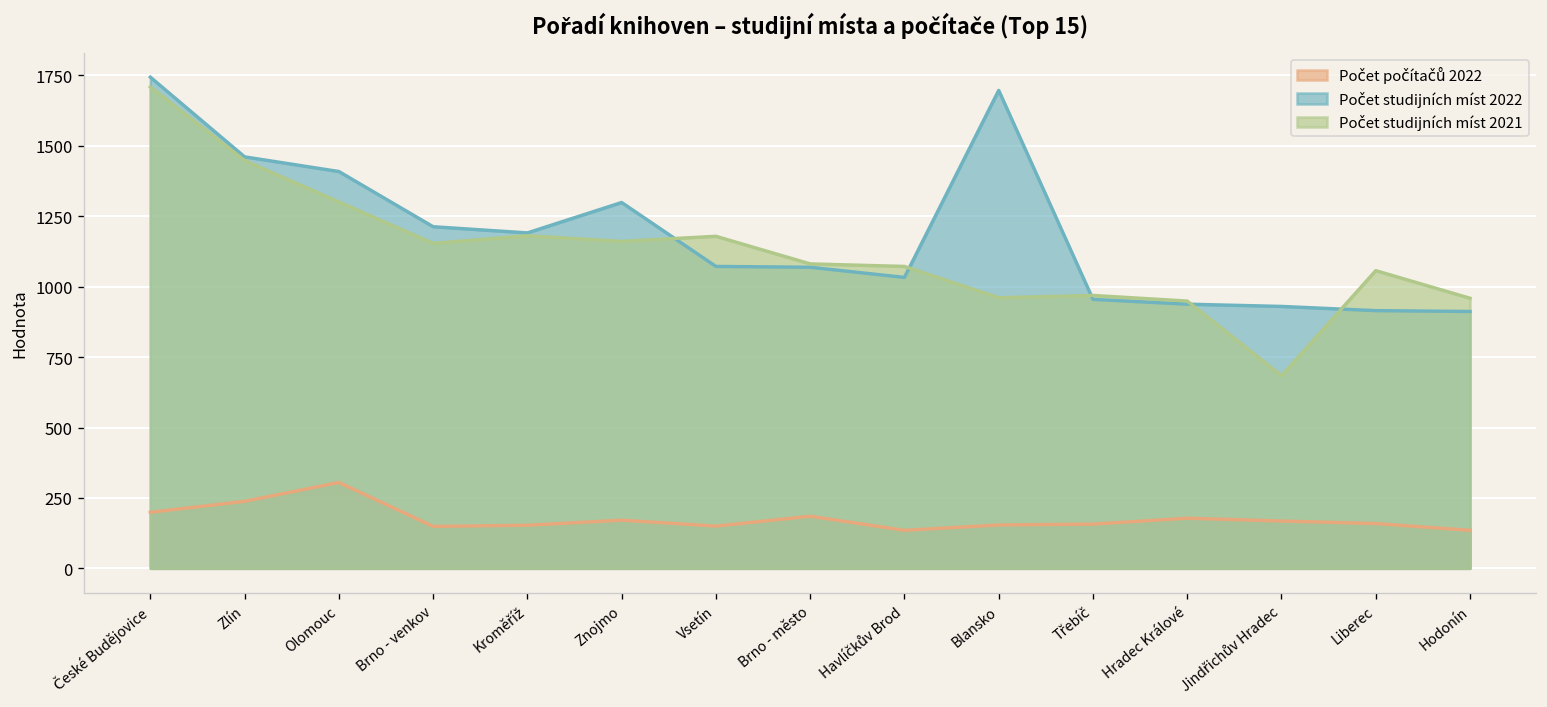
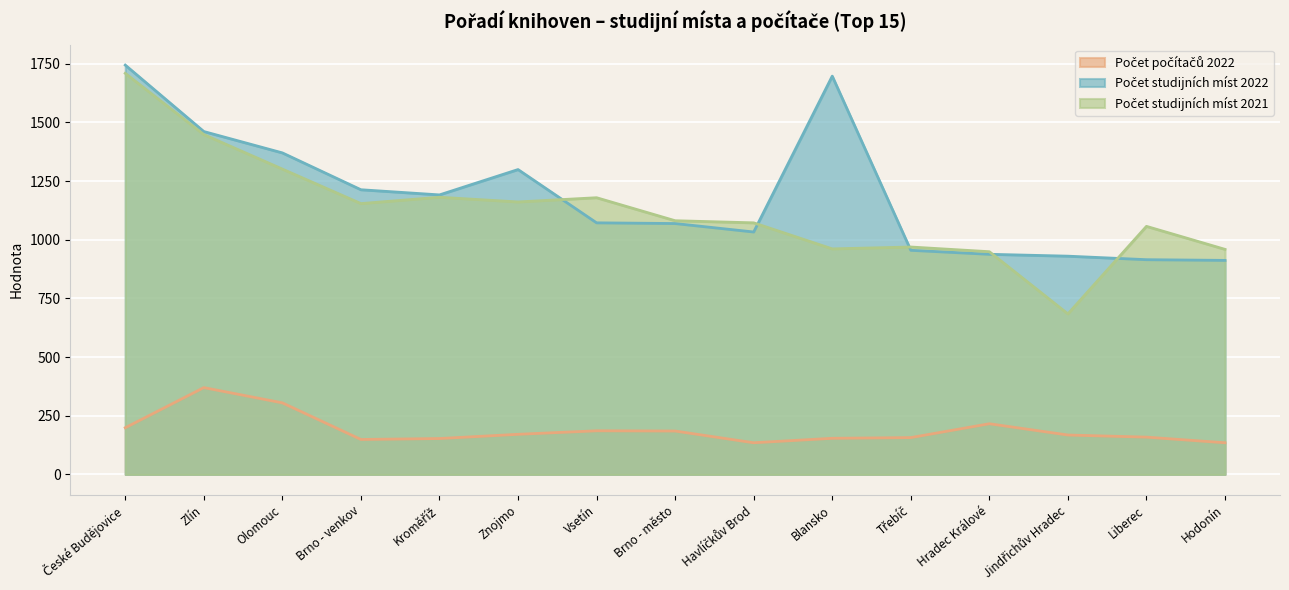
Počet počítačů 2022, Zlín: 240 -> 370
Počet studijních míst 2022, Olomouc: 1410 -> 1370
Počet počítačů 2022, Vsetín: 150 -> 190
Počet počítačů 2022, Hradec Králové: 180 -> 220
